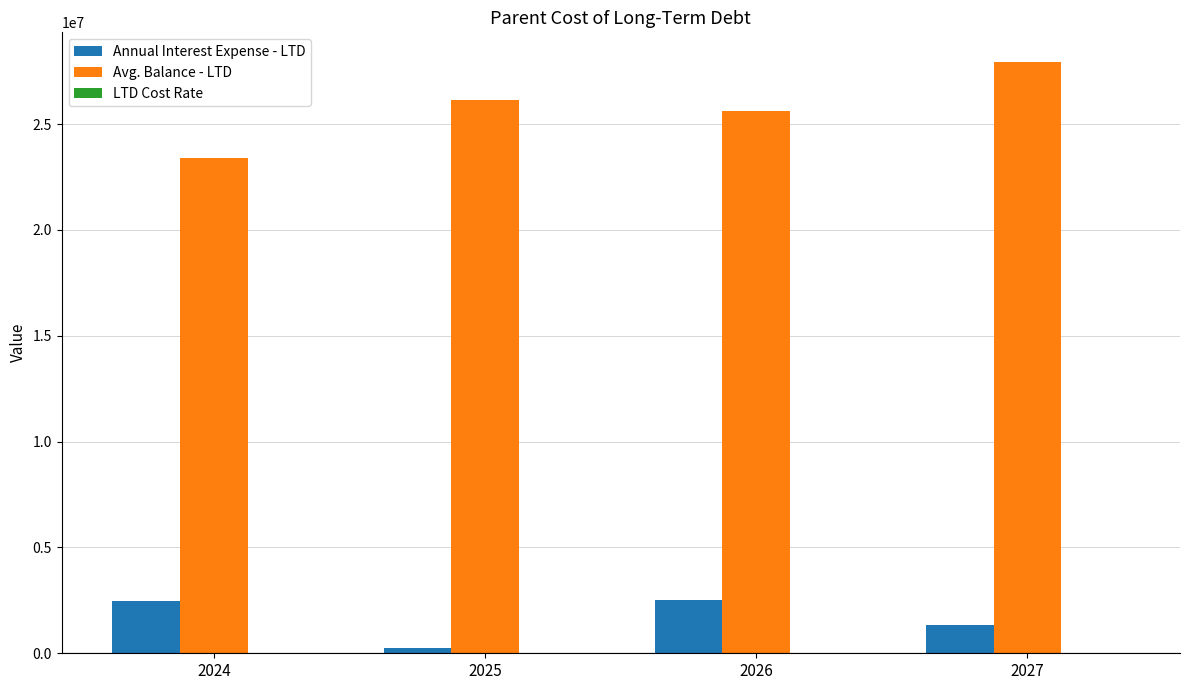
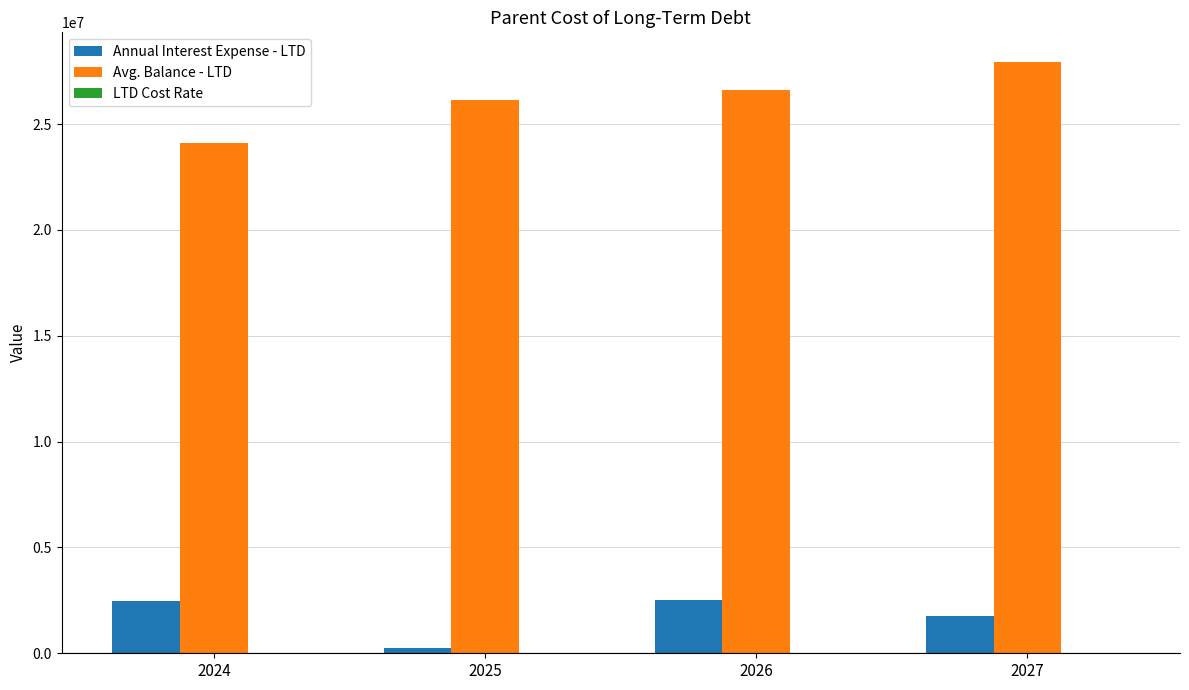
Avg. Balance - LTD, 2024: 23400000 -> 24100000
Avg. Balance - LTD, 2026: 25600000 -> 26600000
Annual Interest Expense - LTD, 2027: 1300000 -> 1800000
